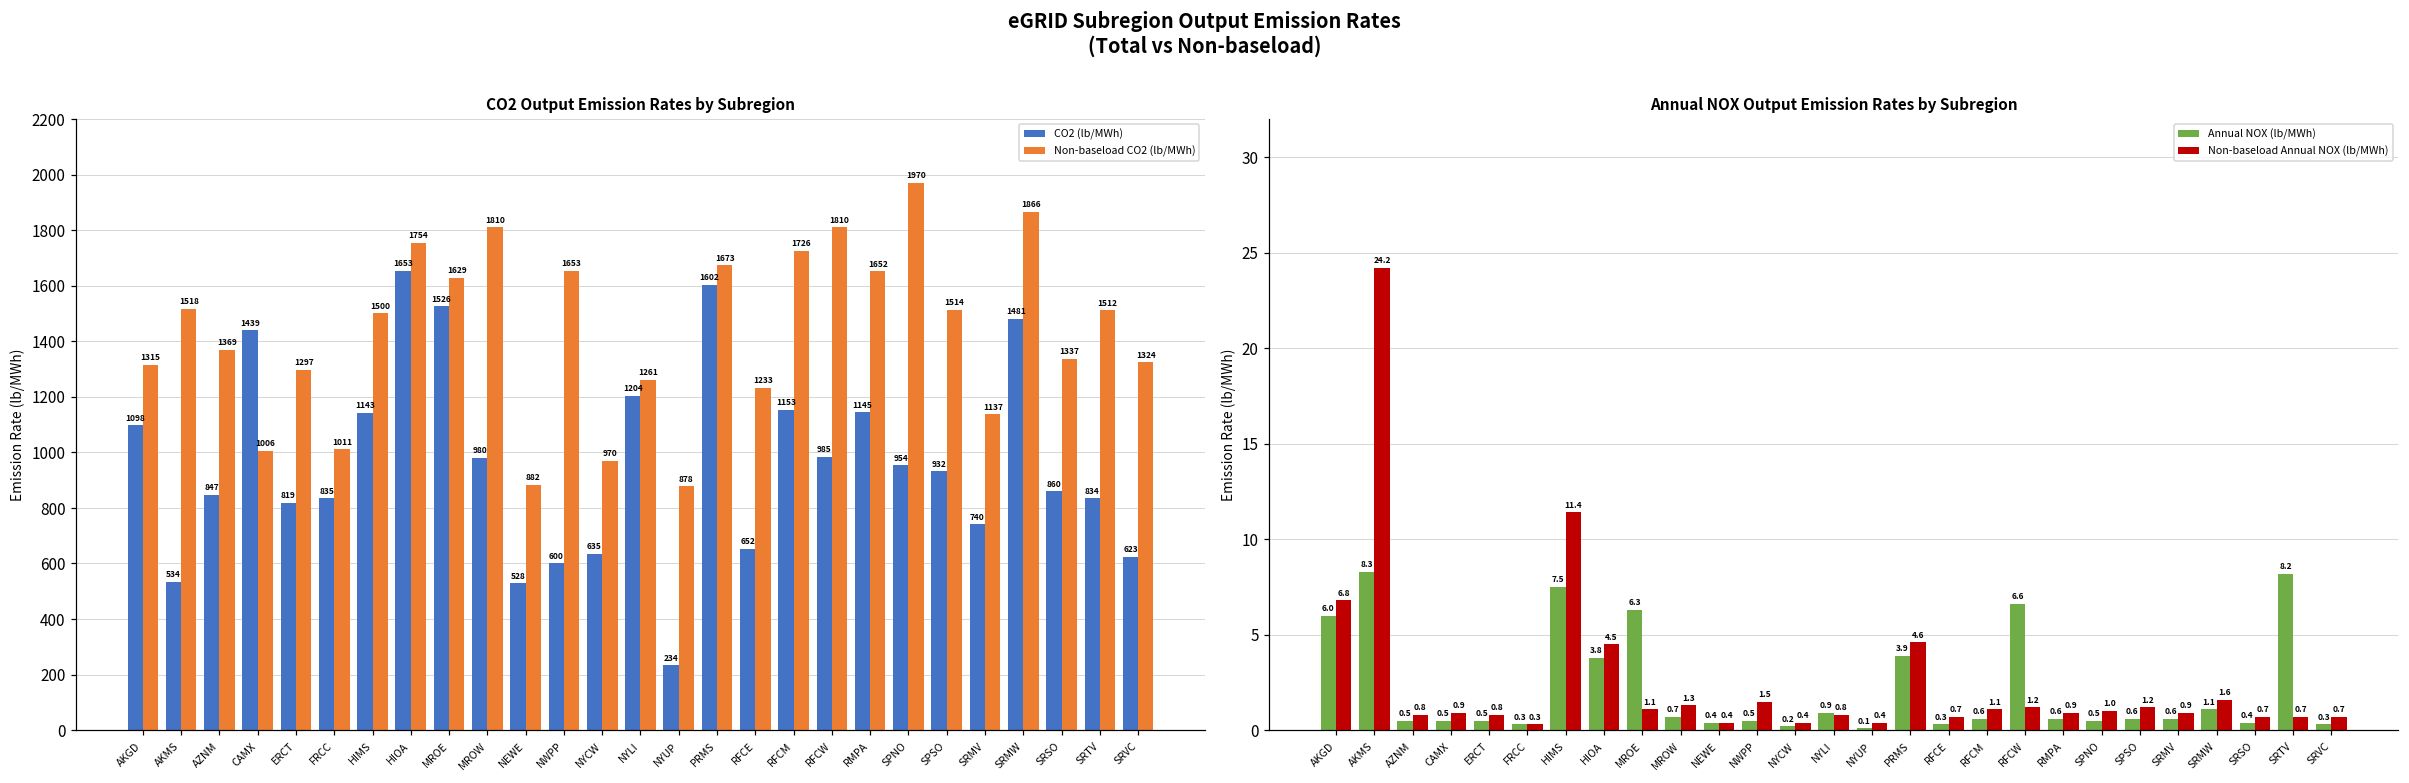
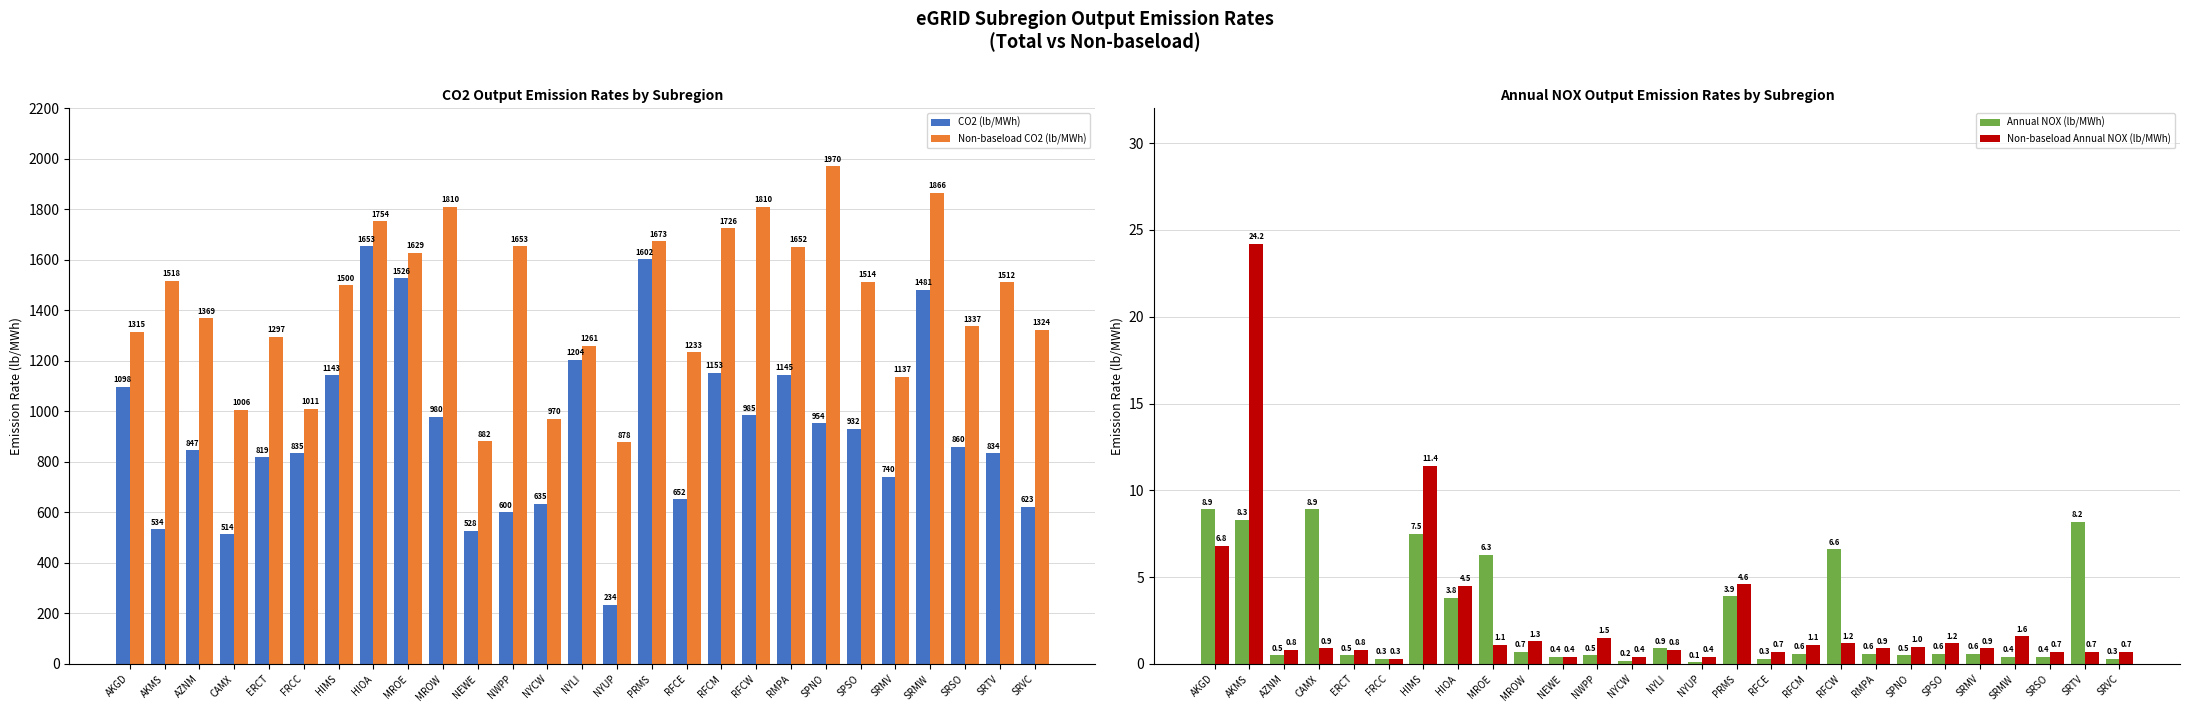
CO2 Output Emission Rates by Subregion, CO2 (lb/MWh), CAMX: 1439 -> 514
Annual NOX Output Emission Rates by Subregion, Annual NOX (lb/MWh), AKGD: 6.0 -> 8.9
Annual NOX Output Emission Rates by Subregion, Annual NOX (lb/MWh), CAMX: 0.5 -> 8.9
Annual NOX Output Emission Rates by Subregion, Annual NOX (lb/MWh), SRMW: 1.1 -> 0.4
